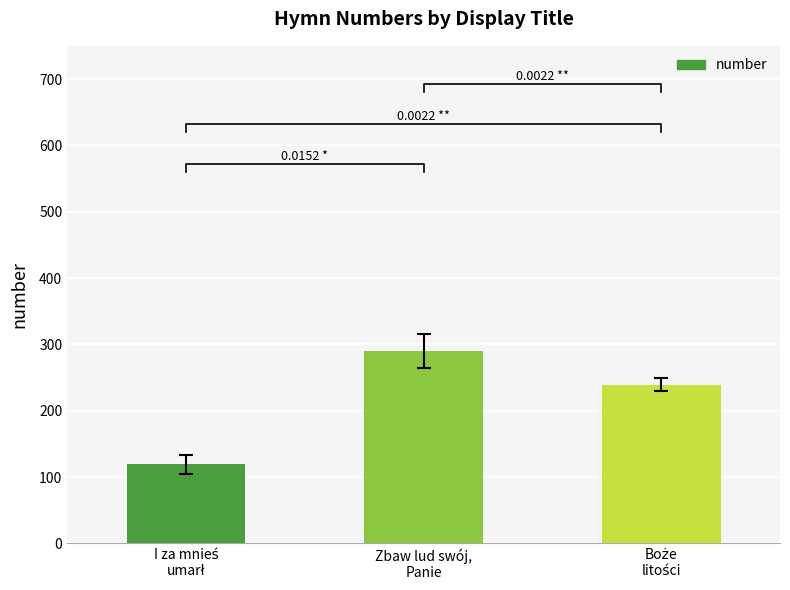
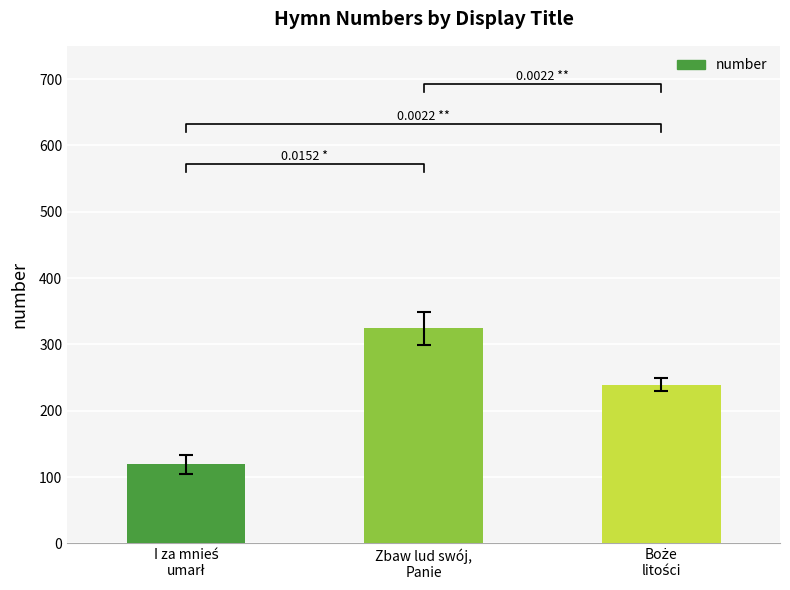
number, Zbaw lud swój, Panie: 290 -> 320
